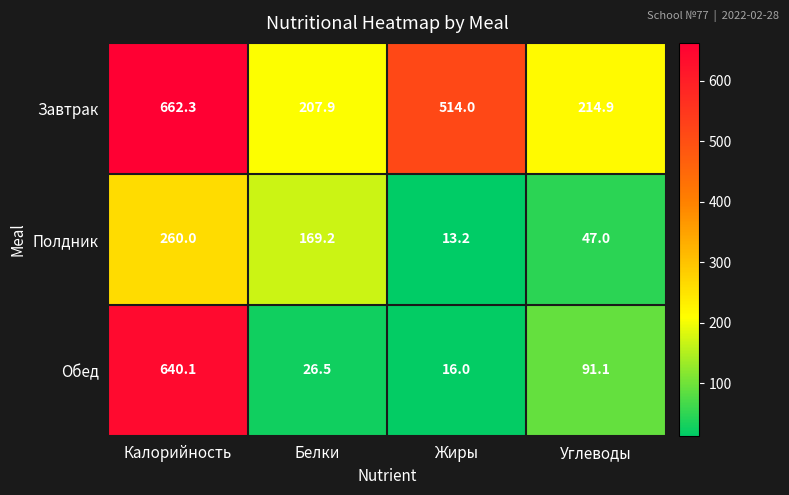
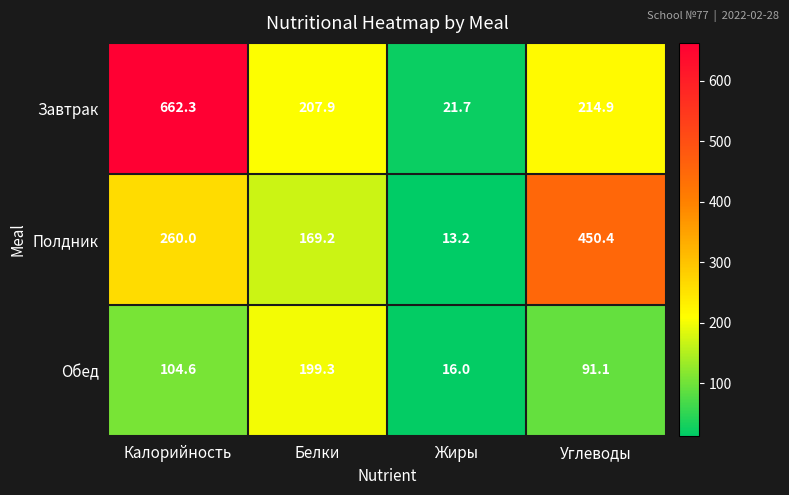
Завтрак, Жиры: 514.0 -> 21.7
Полдник, Углеводы: 47.0 -> 450.4
Обед, Калорийность: 640.1 -> 104.6
Обед, Белки: 26.5 -> 199.3
